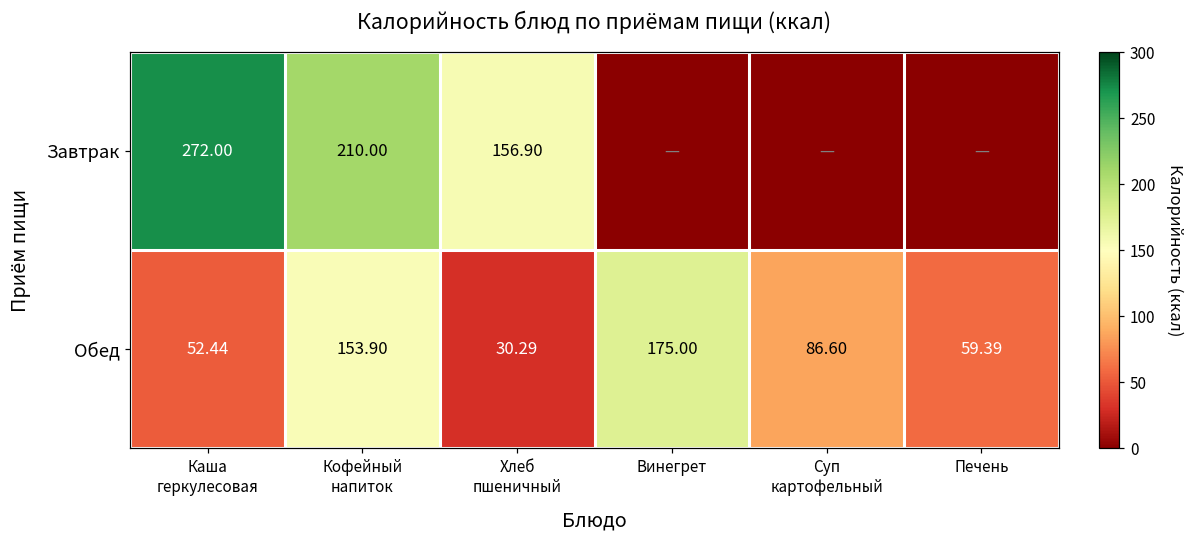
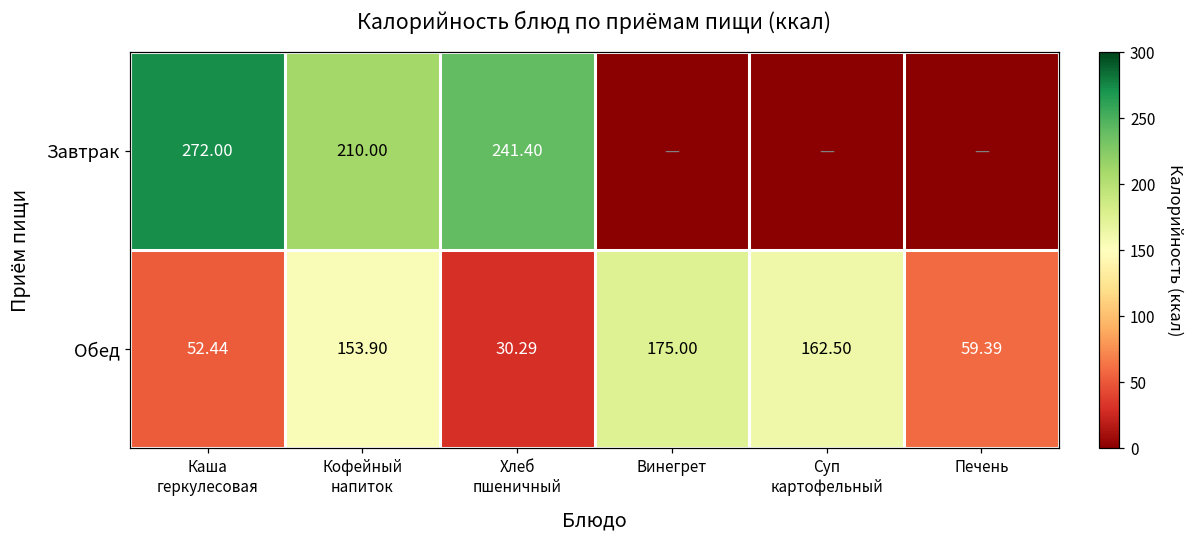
Завтрак, Хлеб пшеничный: 156.90 -> 241.40
Обед, Суп картофельный: 86.60 -> 162.50
